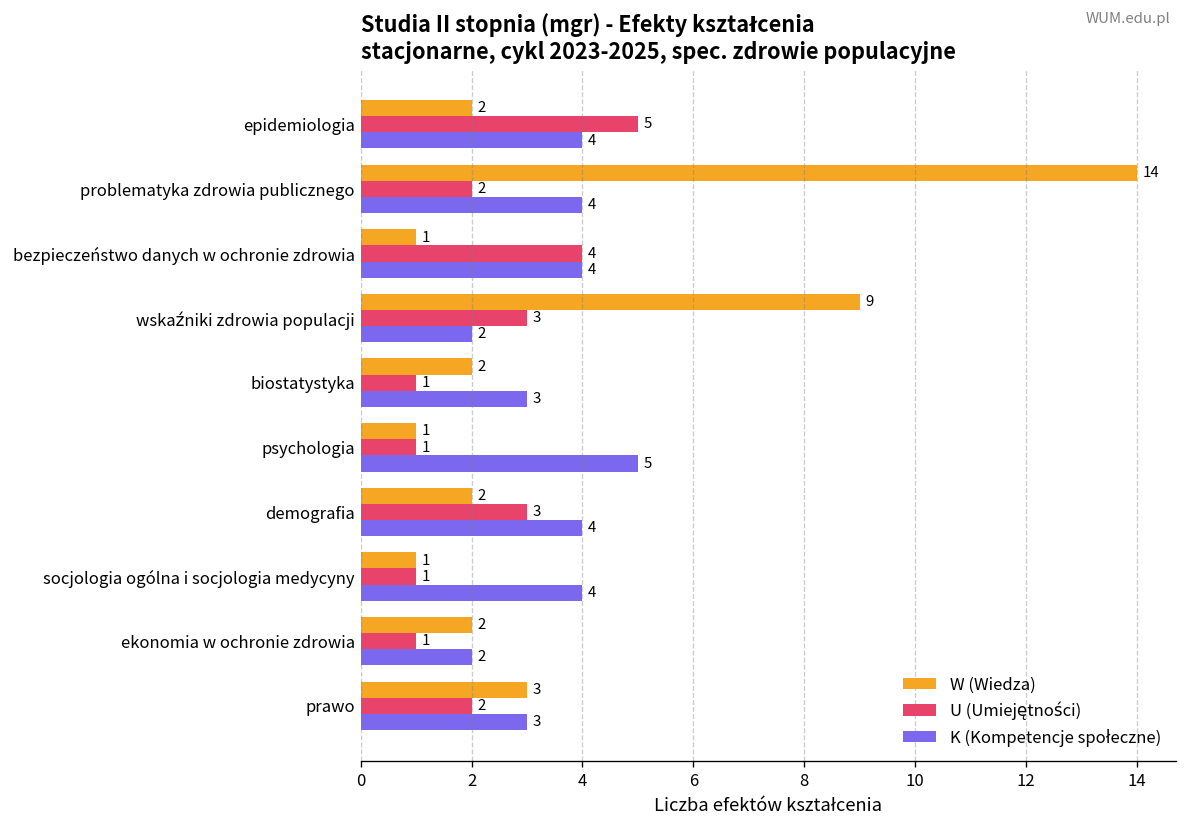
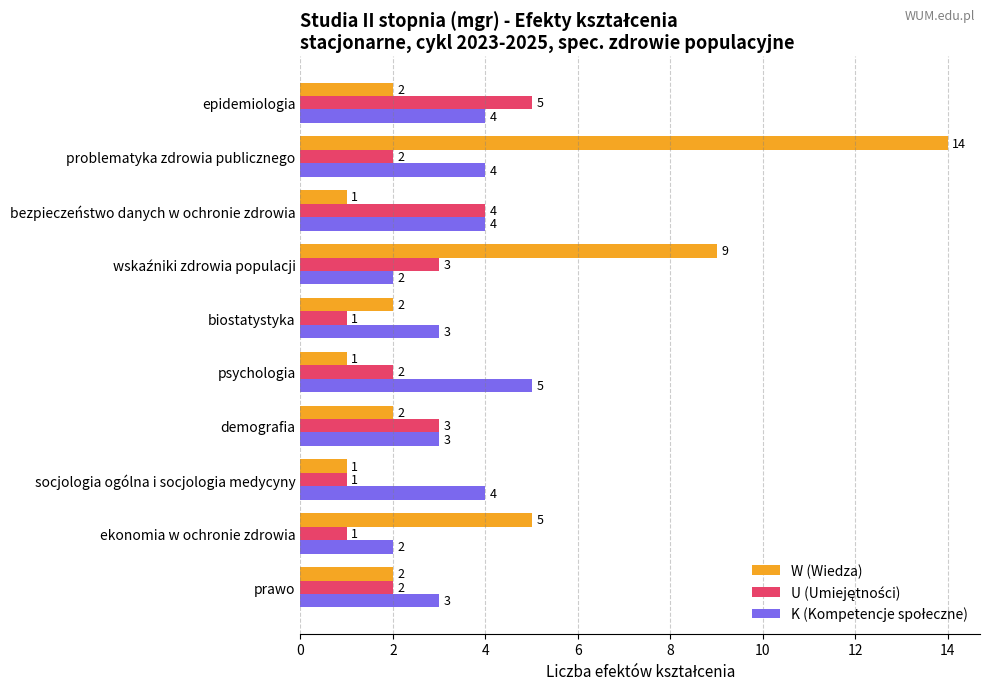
U (Umiejętności), psychologia: 1 -> 2
K (Kompetencje społeczne), demografia: 4 -> 3
W (Wiedza), ekonomia w ochronie zdrowia: 2 -> 5
W (Wiedza), prawo: 3 -> 2
